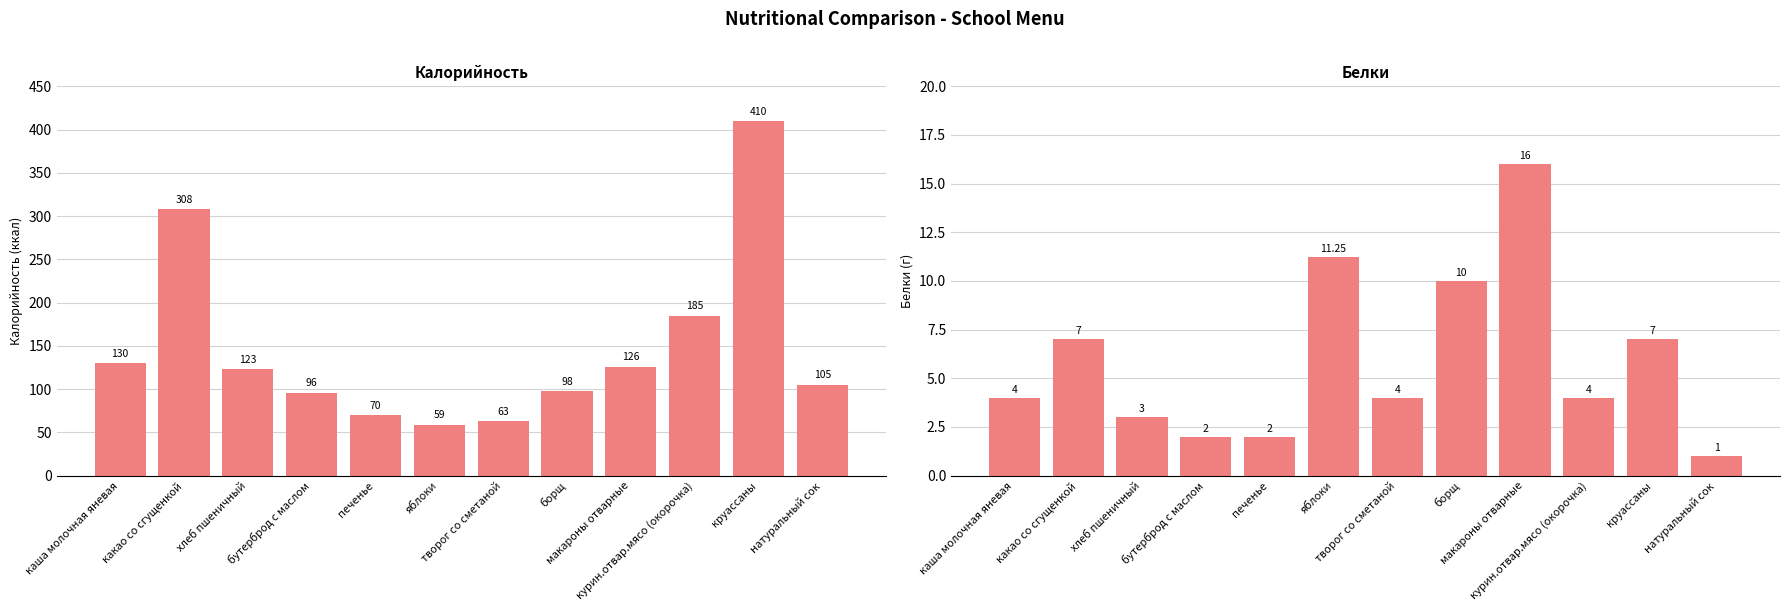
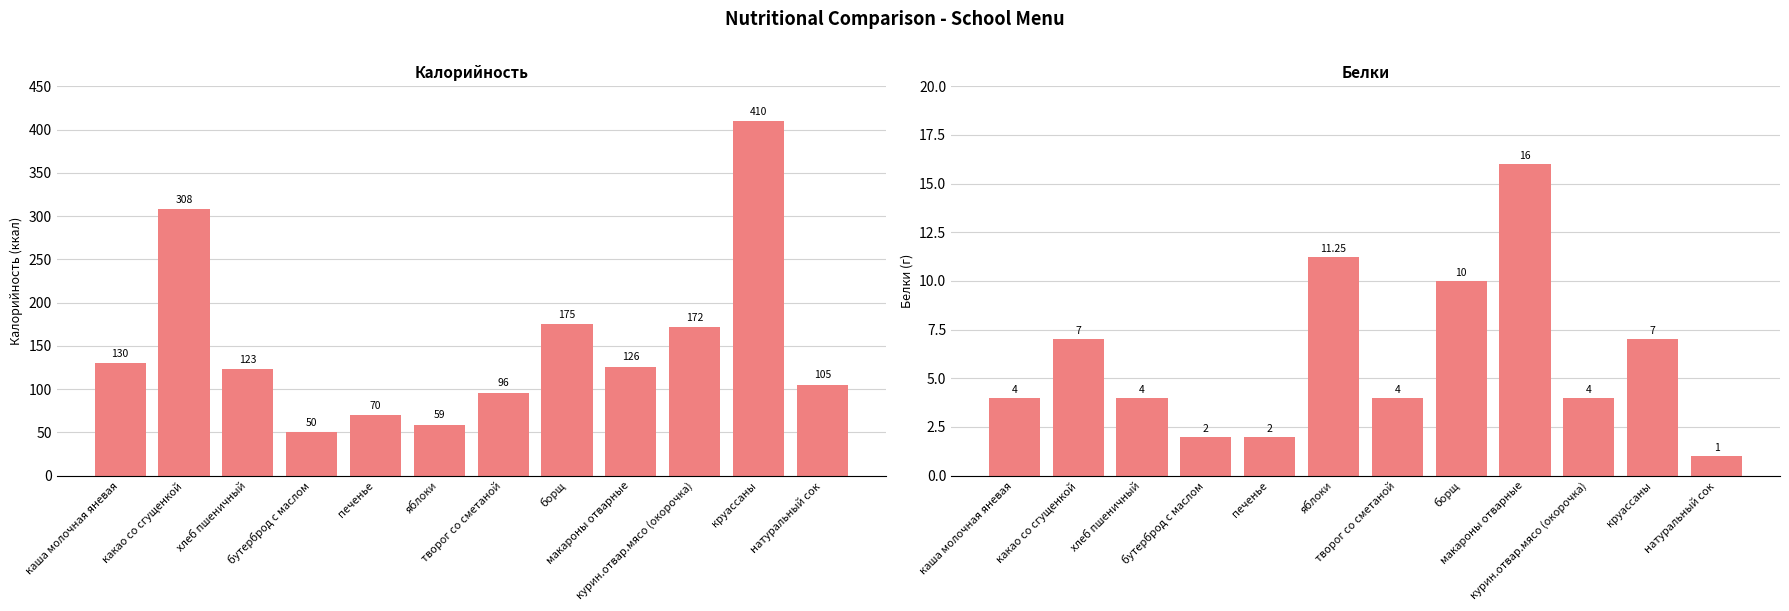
Калорийность, бутерброд с маслом: 96 -> 50
Калорийность, творог со сметаной: 63 -> 96
Калорийность, борщ: 98 -> 175
Калорийность, курин.отвар.мясо (окорочка): 185 -> 172
Белки, хлеб пшеничный: 3 -> 4
